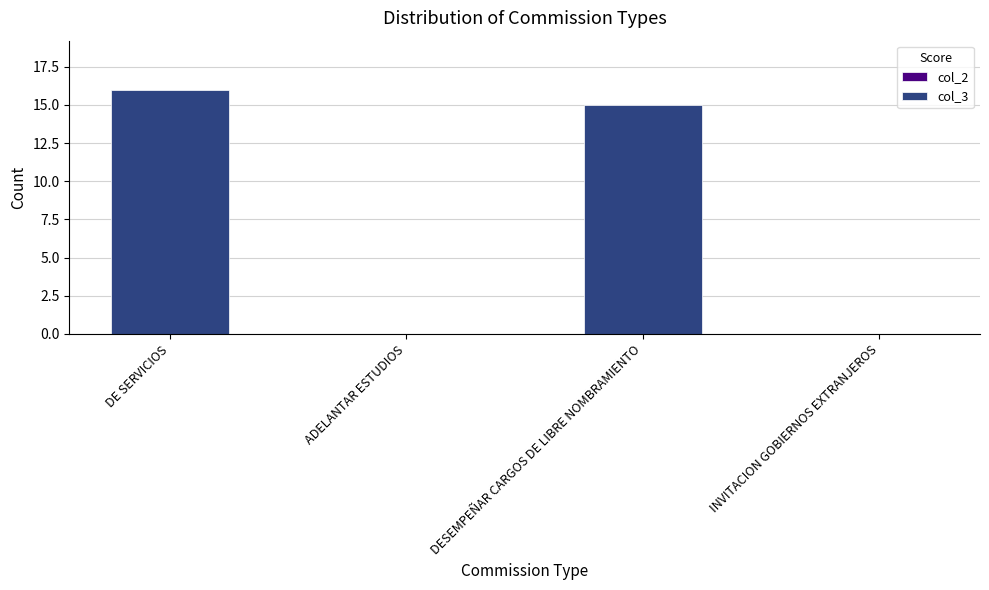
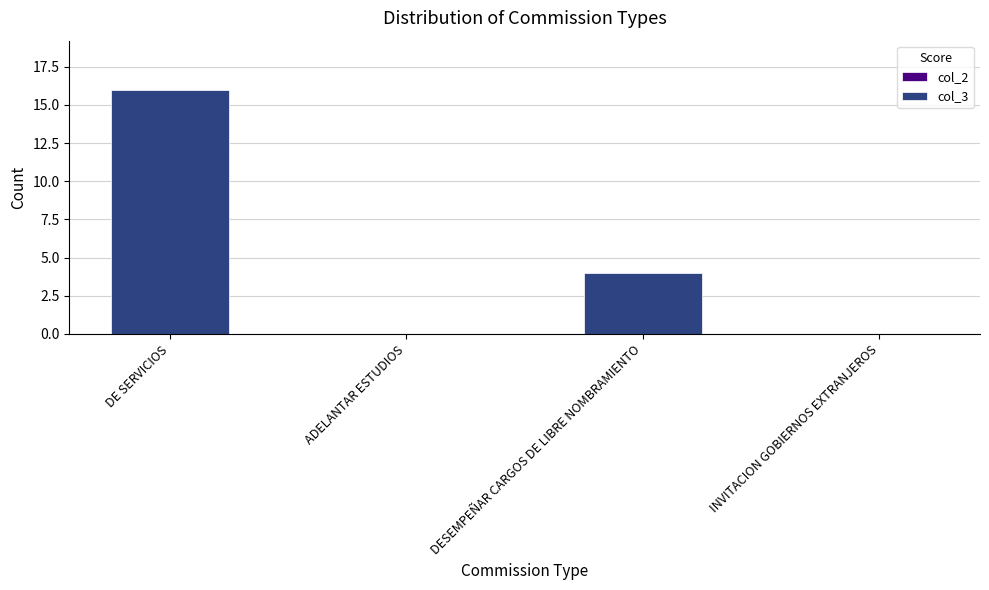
col_3, DESEMPEÑAR CARGOS DE LIBRE NOMBRAMIENTO: 15 -> 4
